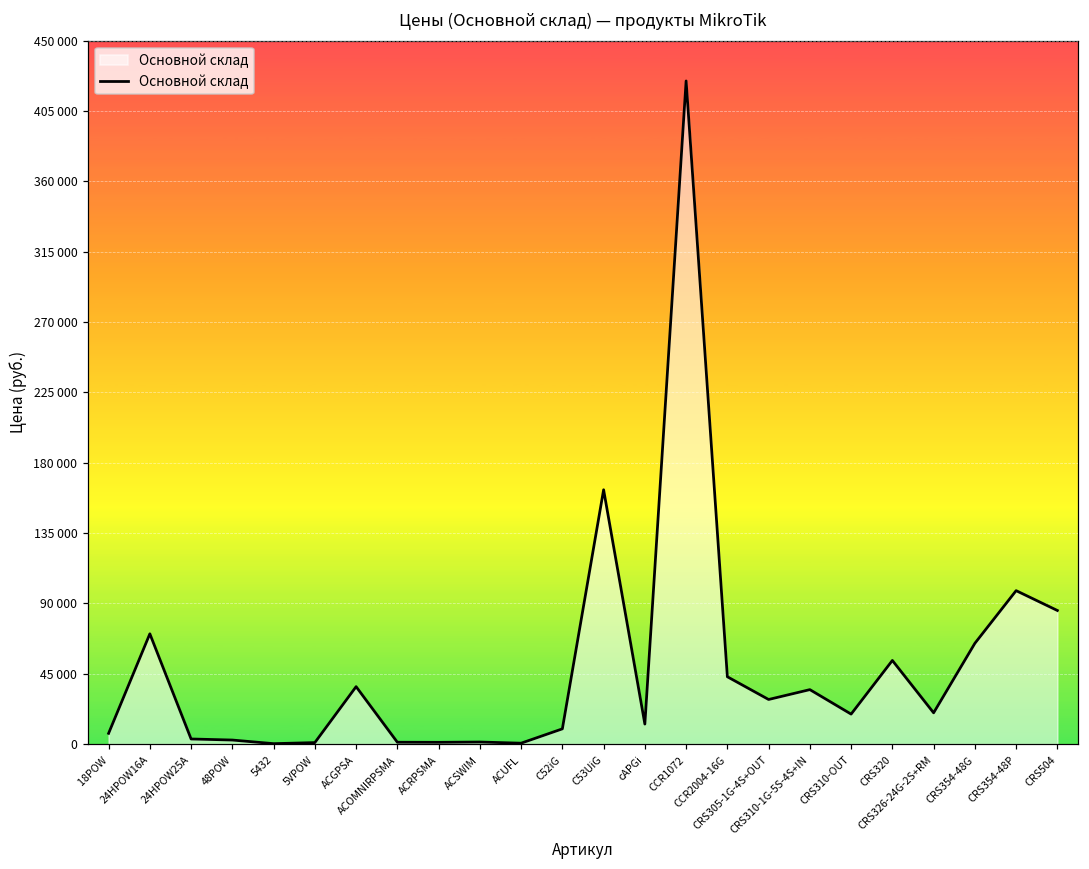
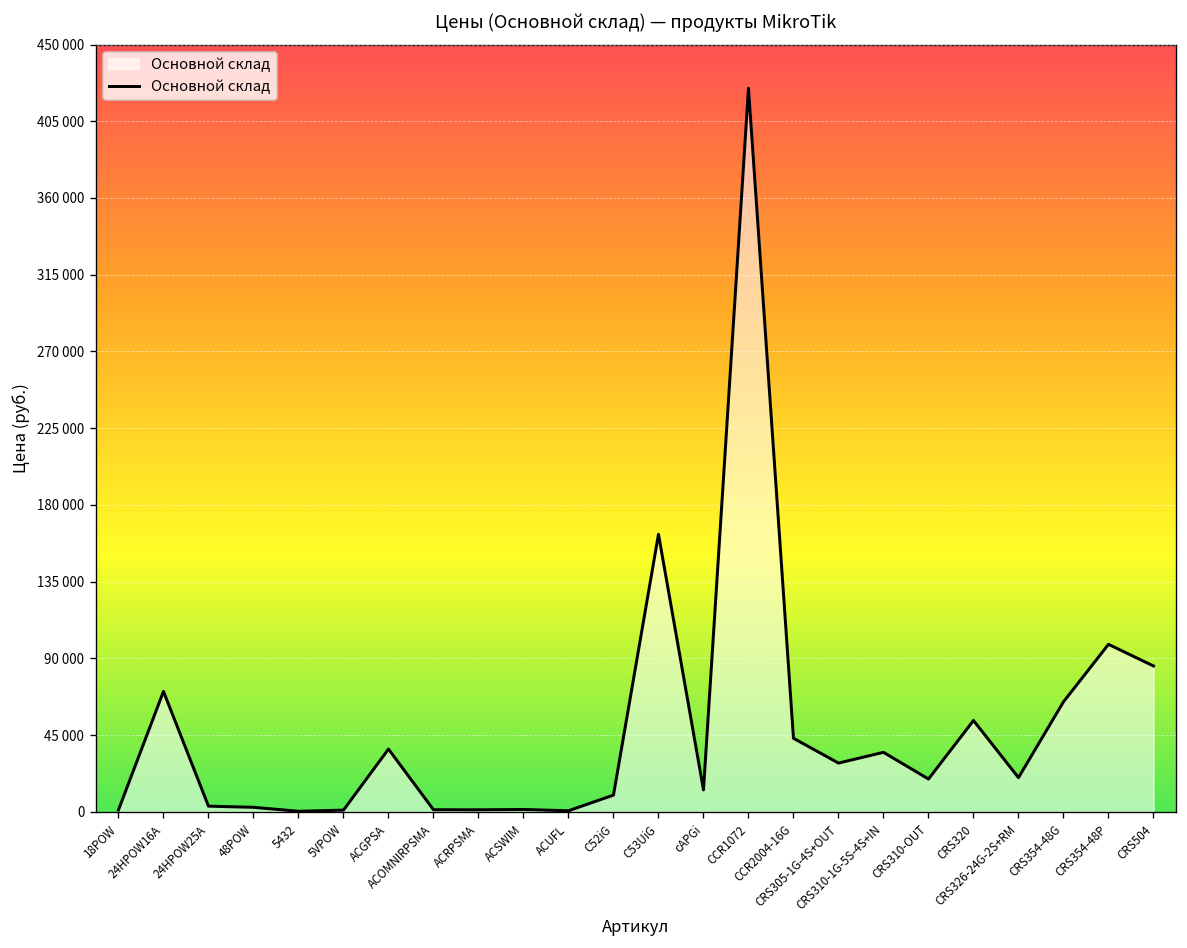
18POW: 7000 -> 1000
